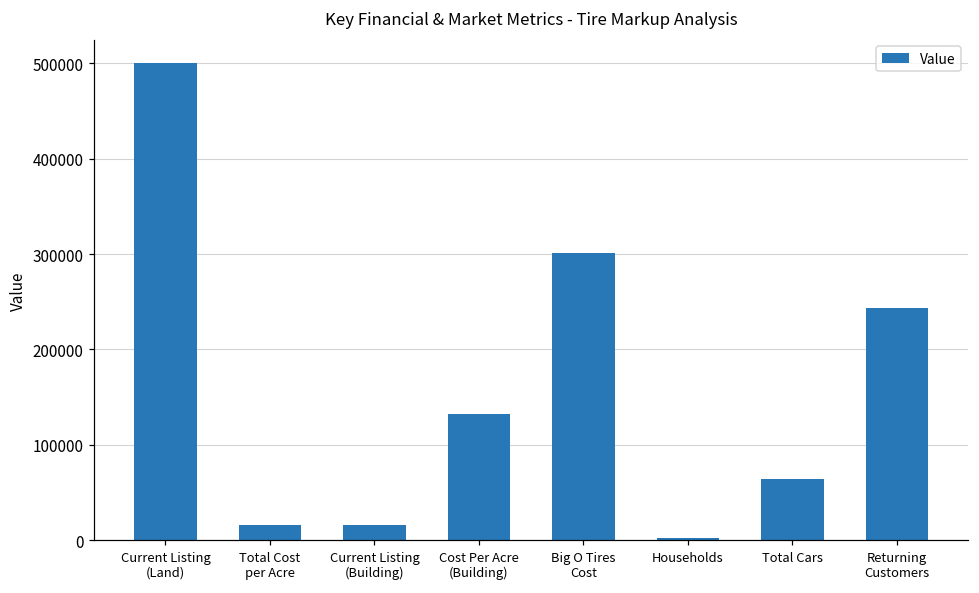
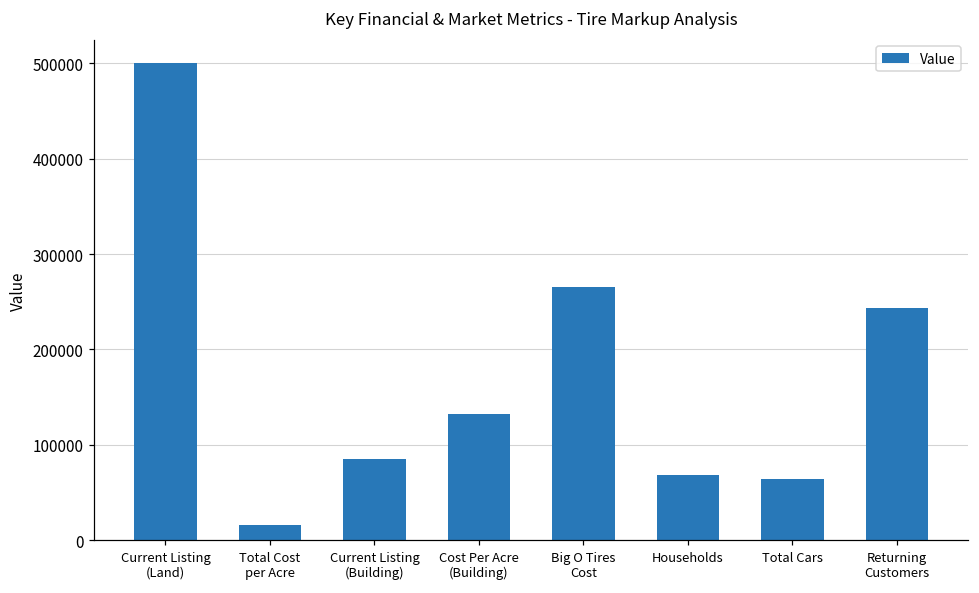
Current Listing (Building): 20000 -> 90000
Big O Tires Cost: 300000 -> 270000
Households: 0 -> 70000
